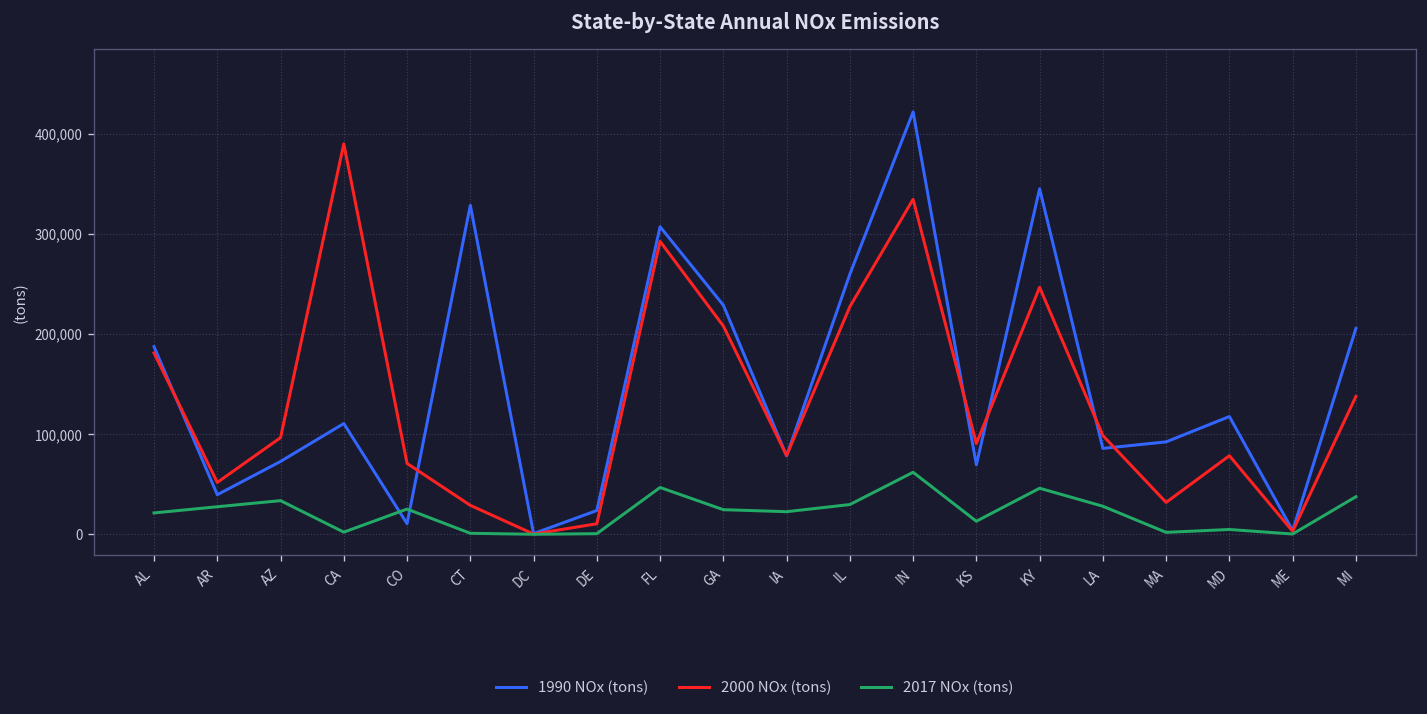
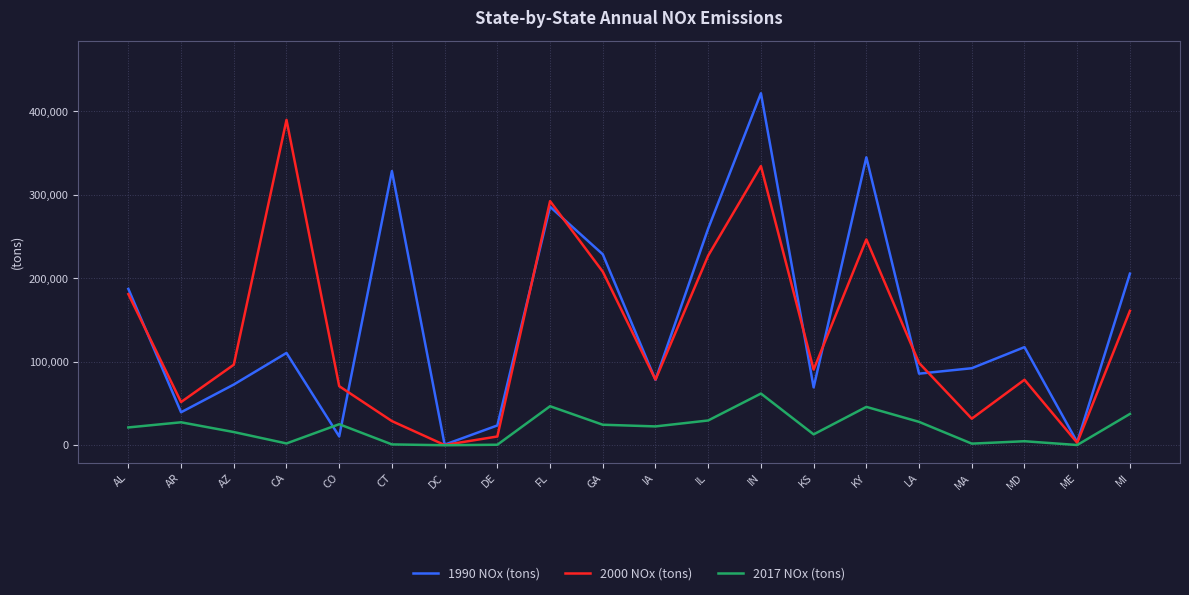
2017 NOx (tons), AZ: 30,000 -> 20,000
1990 NOx (tons), FL: 310,000 -> 290,000
2000 NOx (tons), MI: 140,000 -> 160,000
